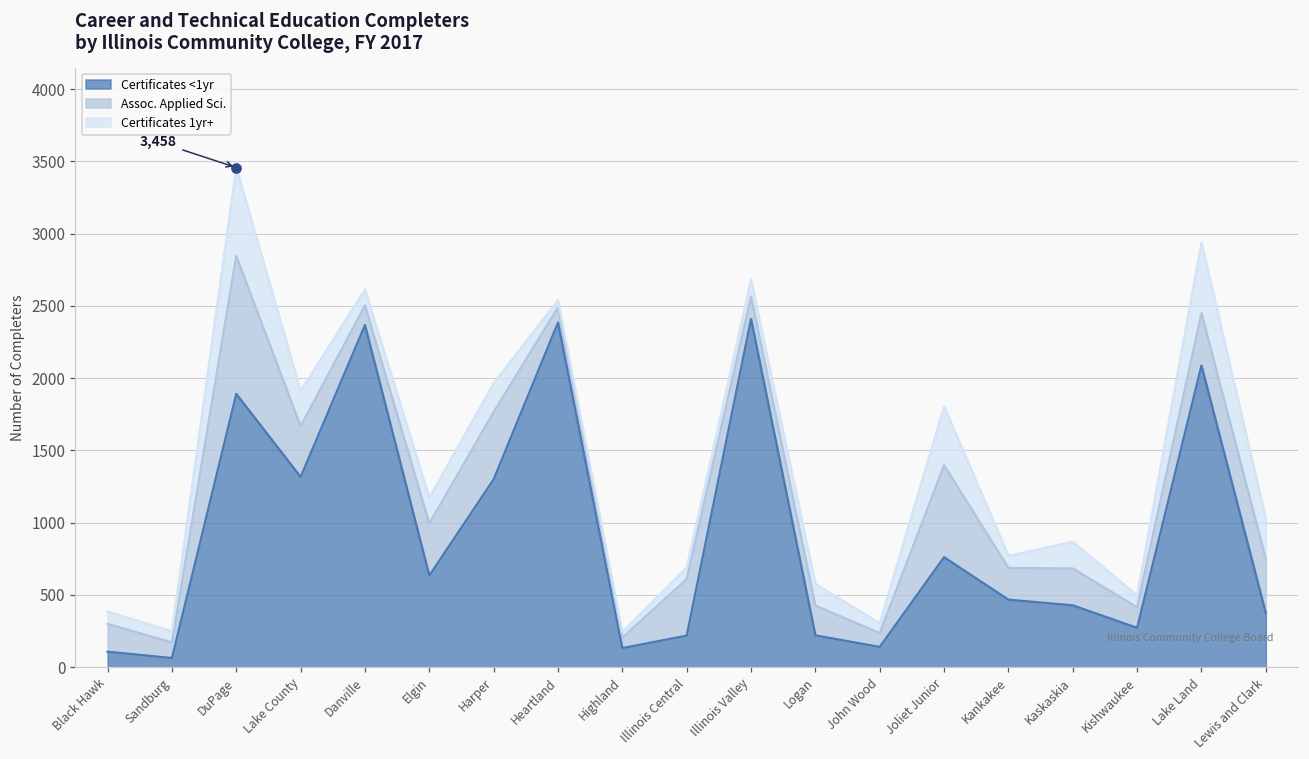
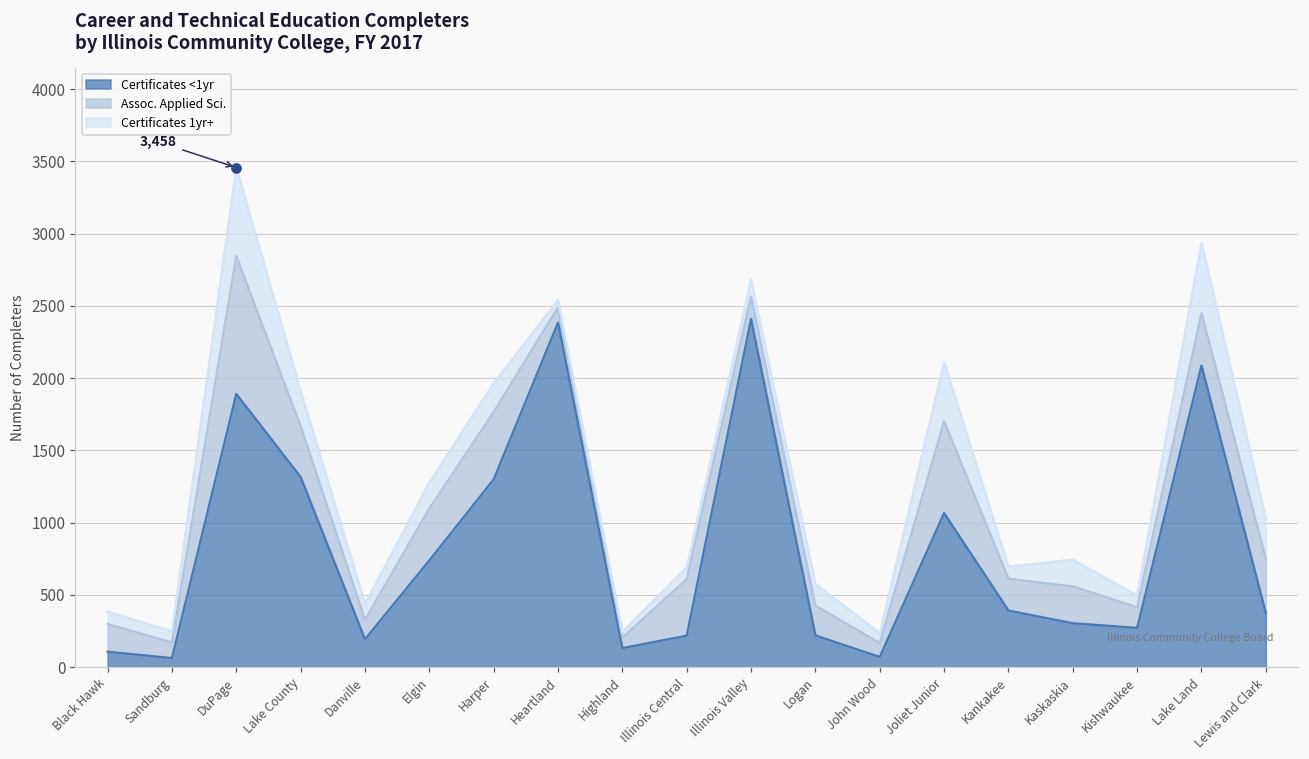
Certificates <1yr, Danville: 2370 -> 190
Certificates <1yr, Elgin: 630 -> 740
Certificates <1yr, John Wood: 140 -> 70
Certificates <1yr, Joliet Junior: 760 -> 1070
Certificates <1yr, Kankakee: 470 -> 390
Certificates <1yr, Kaskaskia: 430 -> 300
